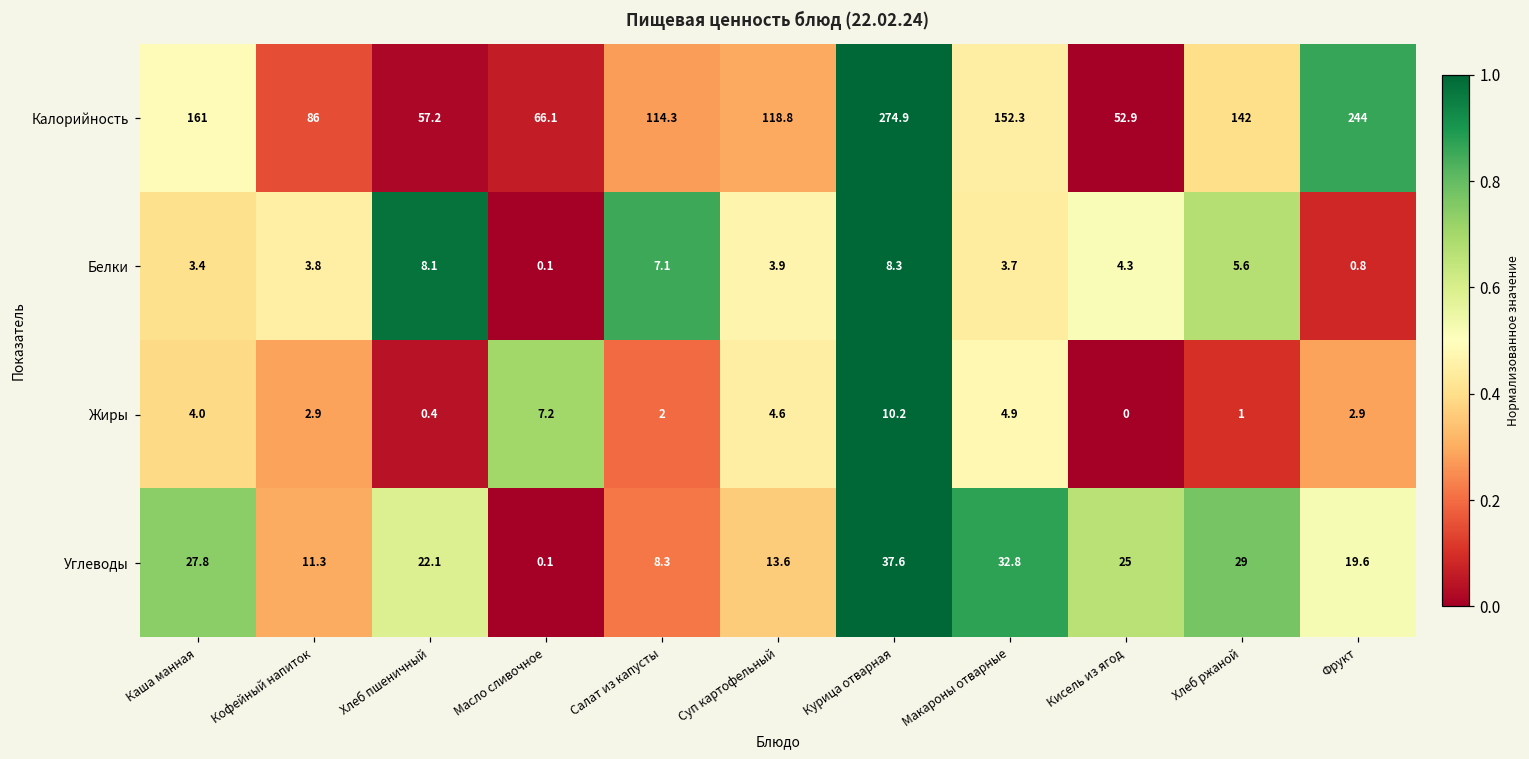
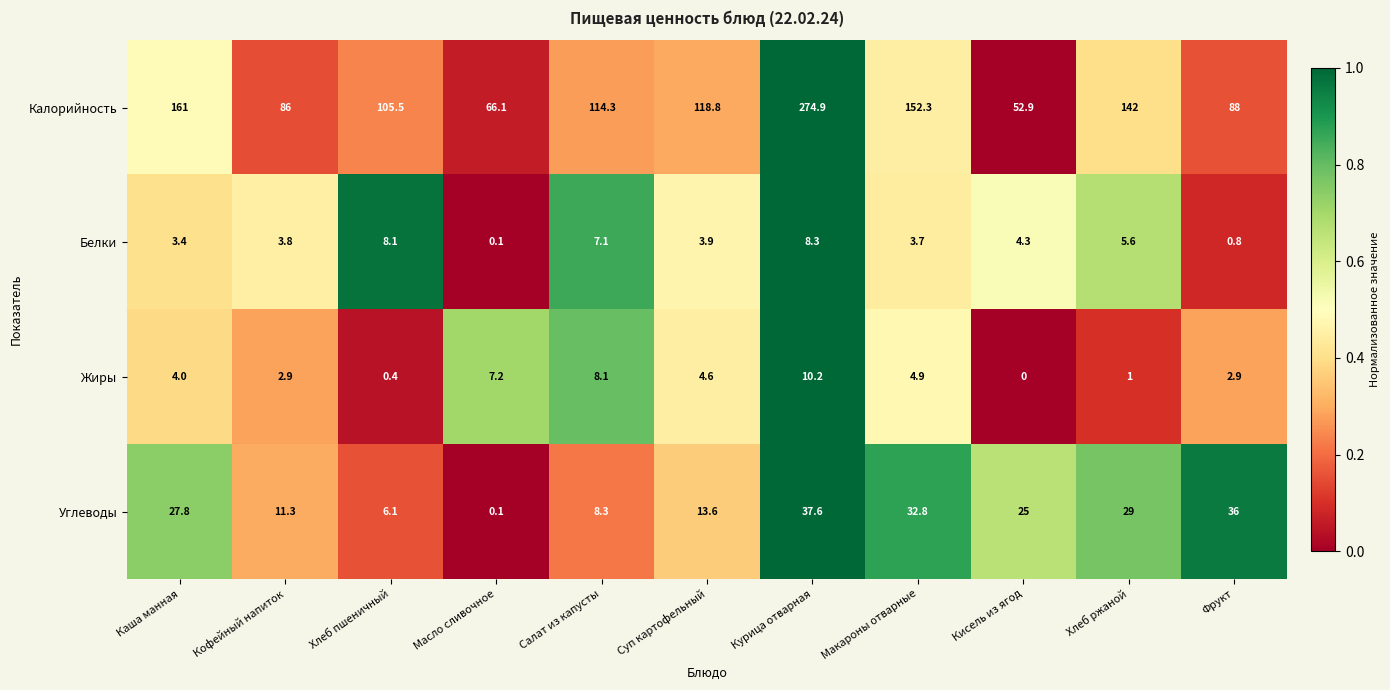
Калорийность, Хлеб пшеничный: 57.2 -> 105.5
Калорийность, Фрукт: 244 -> 88
Жиры, Салат из капусты: 2 -> 8.1
Углеводы, Хлеб пшеничный: 22.1 -> 6.1
Углеводы, Фрукт: 19.6 -> 36
